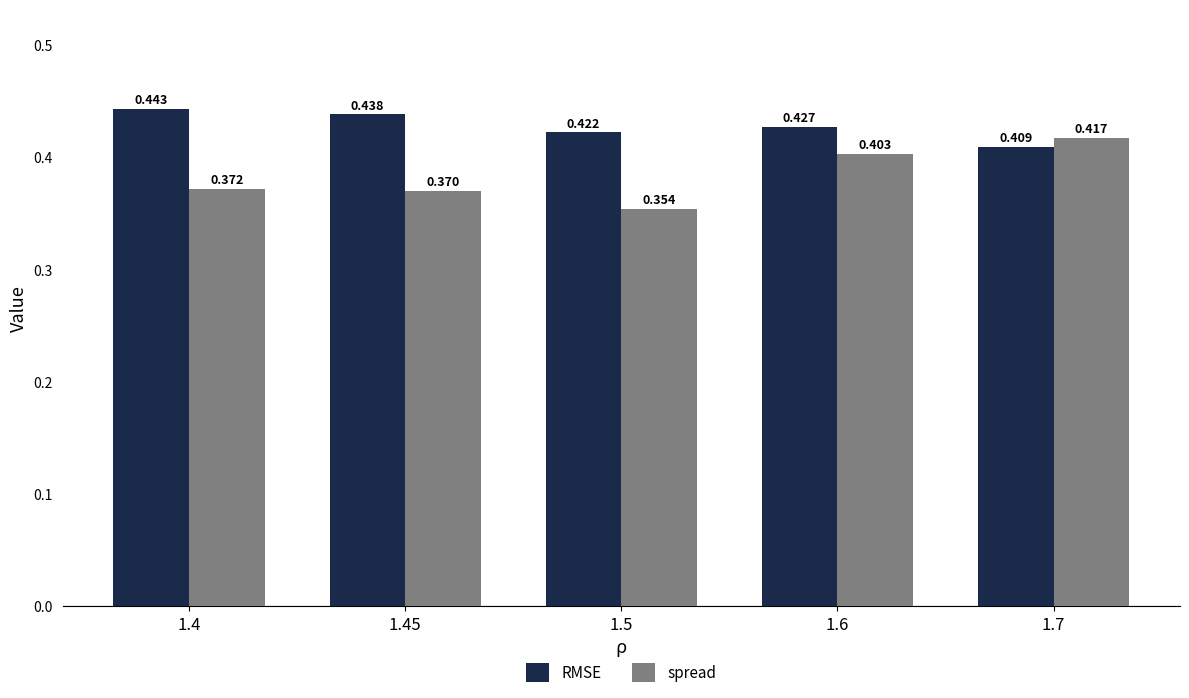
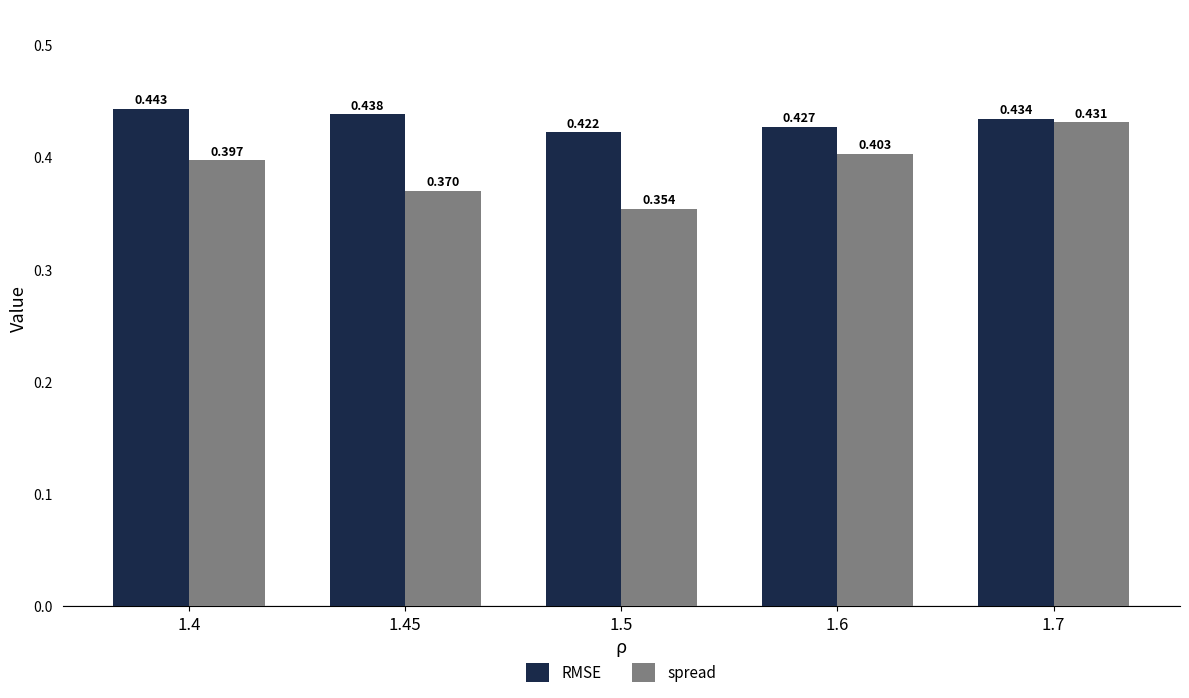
spread, 1.4: 0.372 -> 0.397
RMSE, 1.7: 0.409 -> 0.434
spread, 1.7: 0.417 -> 0.431
